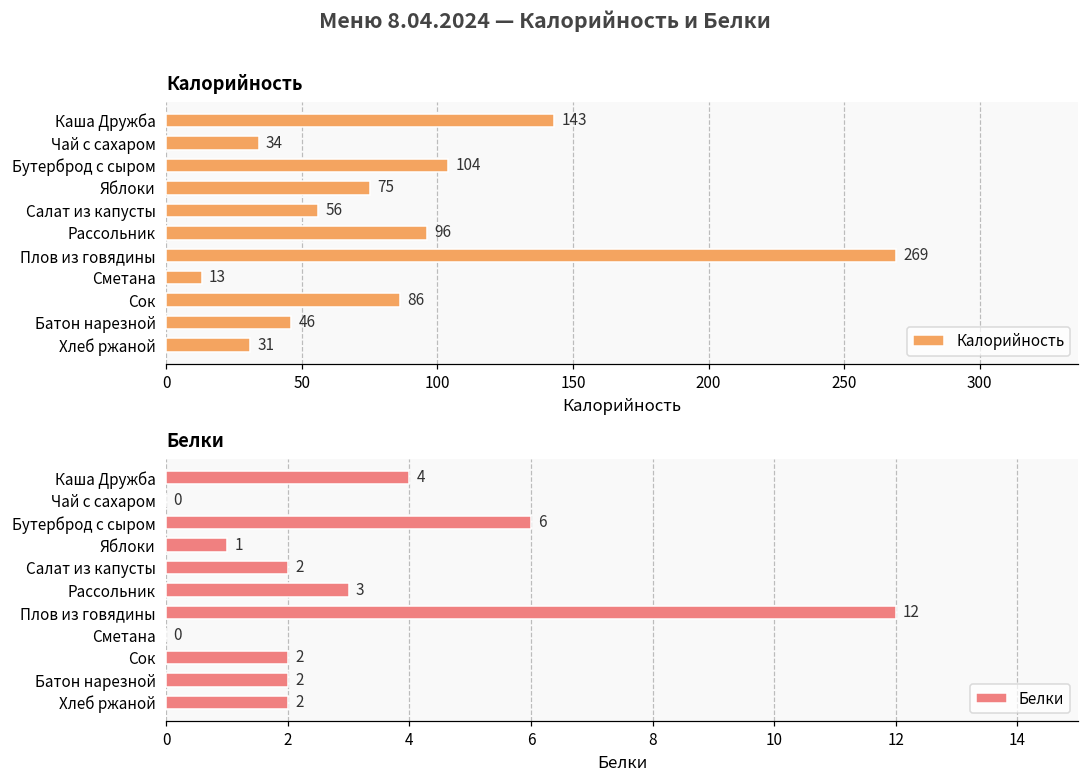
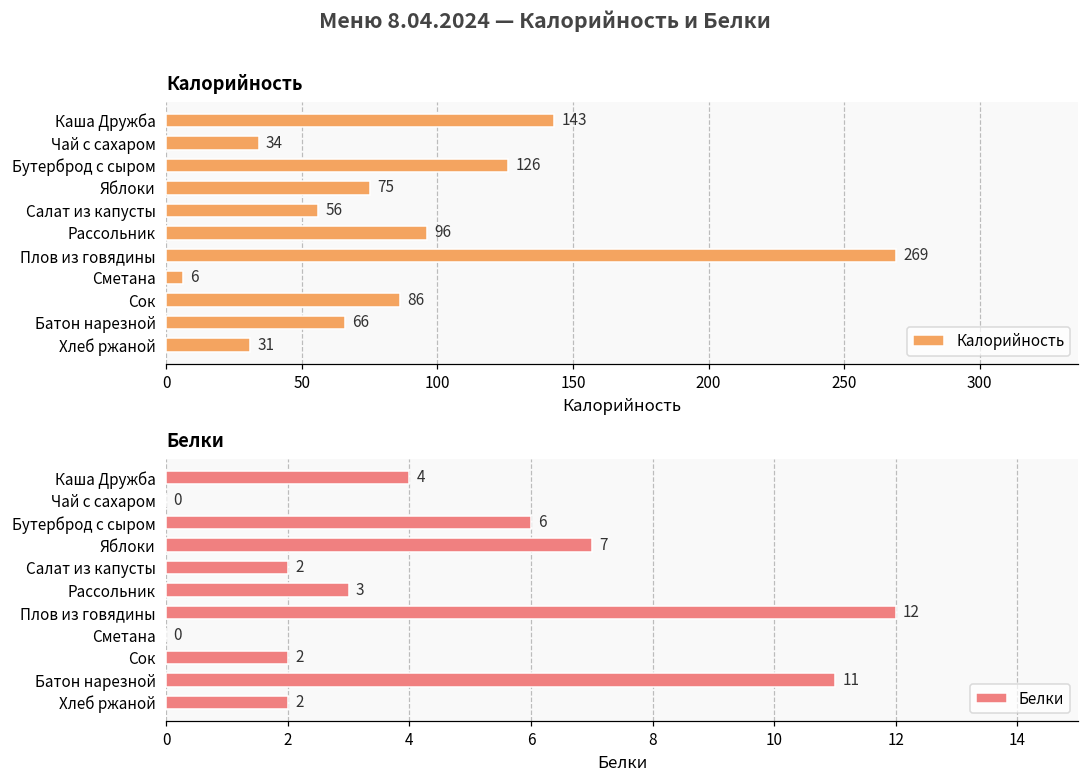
Калорийность, Бутерброд с сыром: 104 -> 126
Калорийность, Сметана: 13 -> 6
Калорийность, Батон нарезной: 46 -> 66
Белки, Яблоки: 1 -> 7
Белки, Батон нарезной: 2 -> 11
